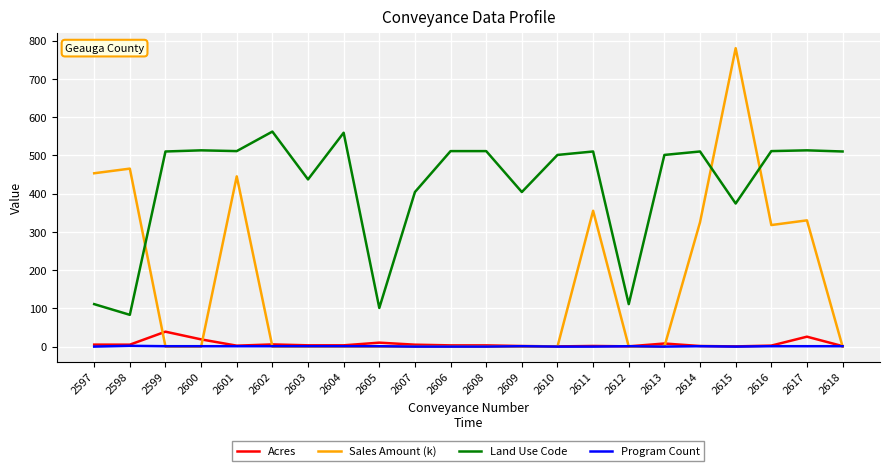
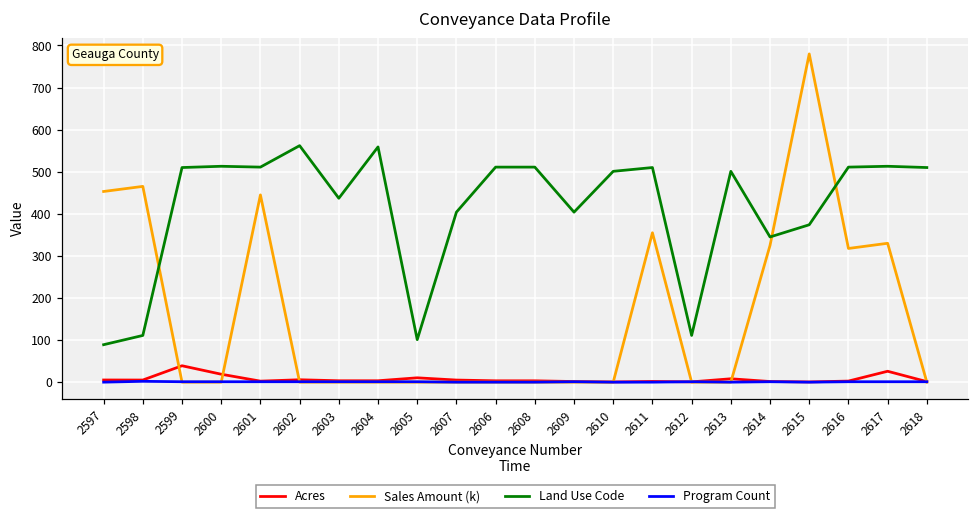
Land Use Code, 2597: 110 -> 90
Land Use Code, 2598: 80 -> 110
Land Use Code, 2614: 510 -> 350
